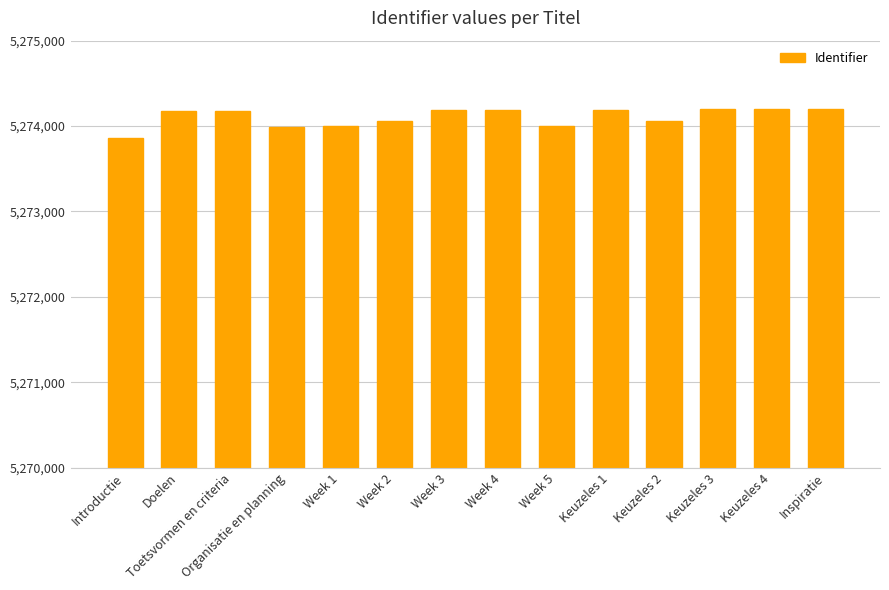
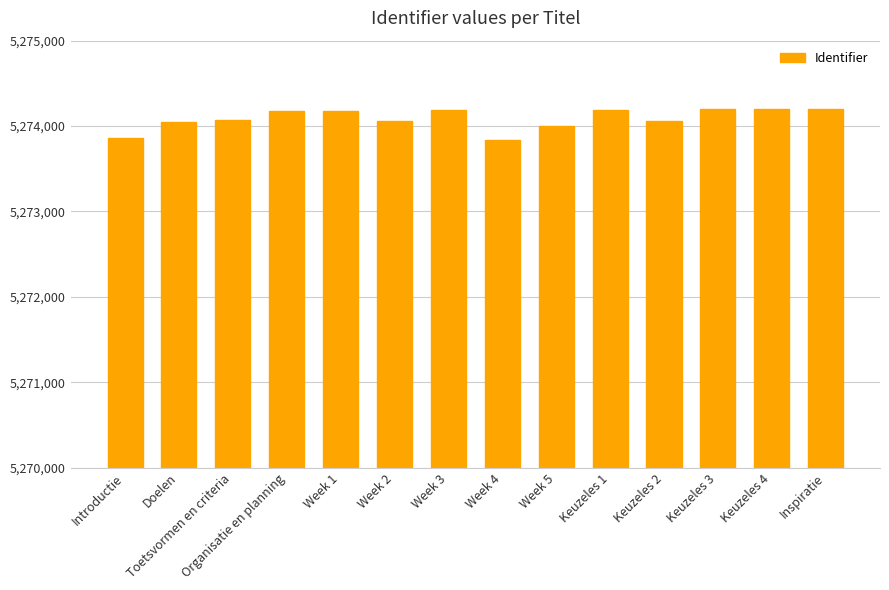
Doelen: 5,274,200 -> 5,274,100
Toetsvormen en criteria: 5,274,200 -> 5,274,100
Organisatie en planning: 5,274,000 -> 5,274,200
Week 1: 5,274,000 -> 5,274,200
Week 4: 5,274,200 -> 5,273,800
